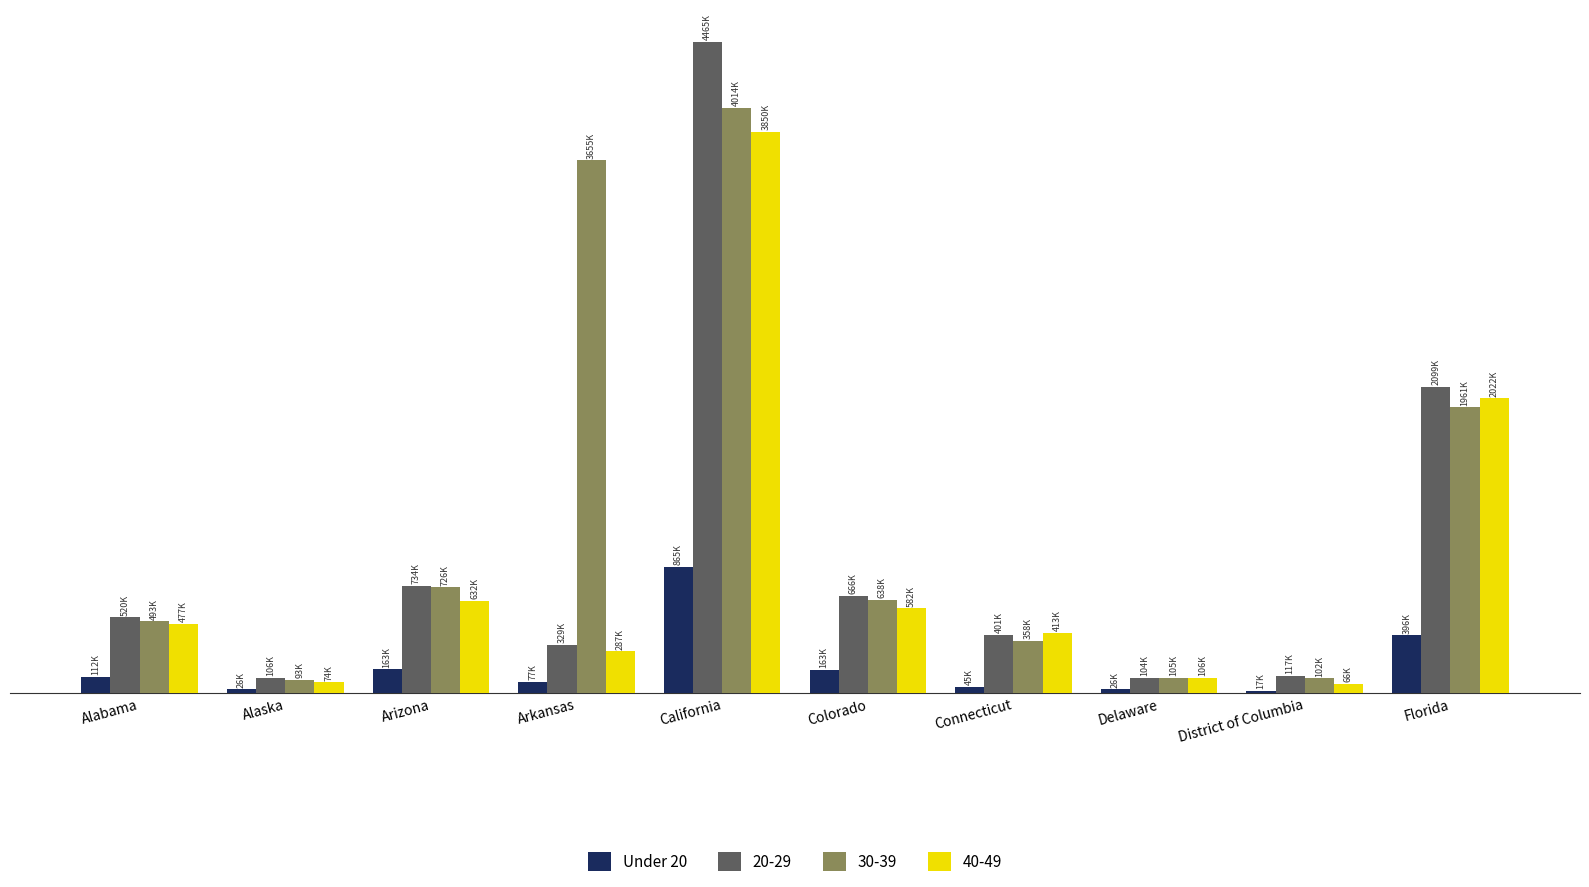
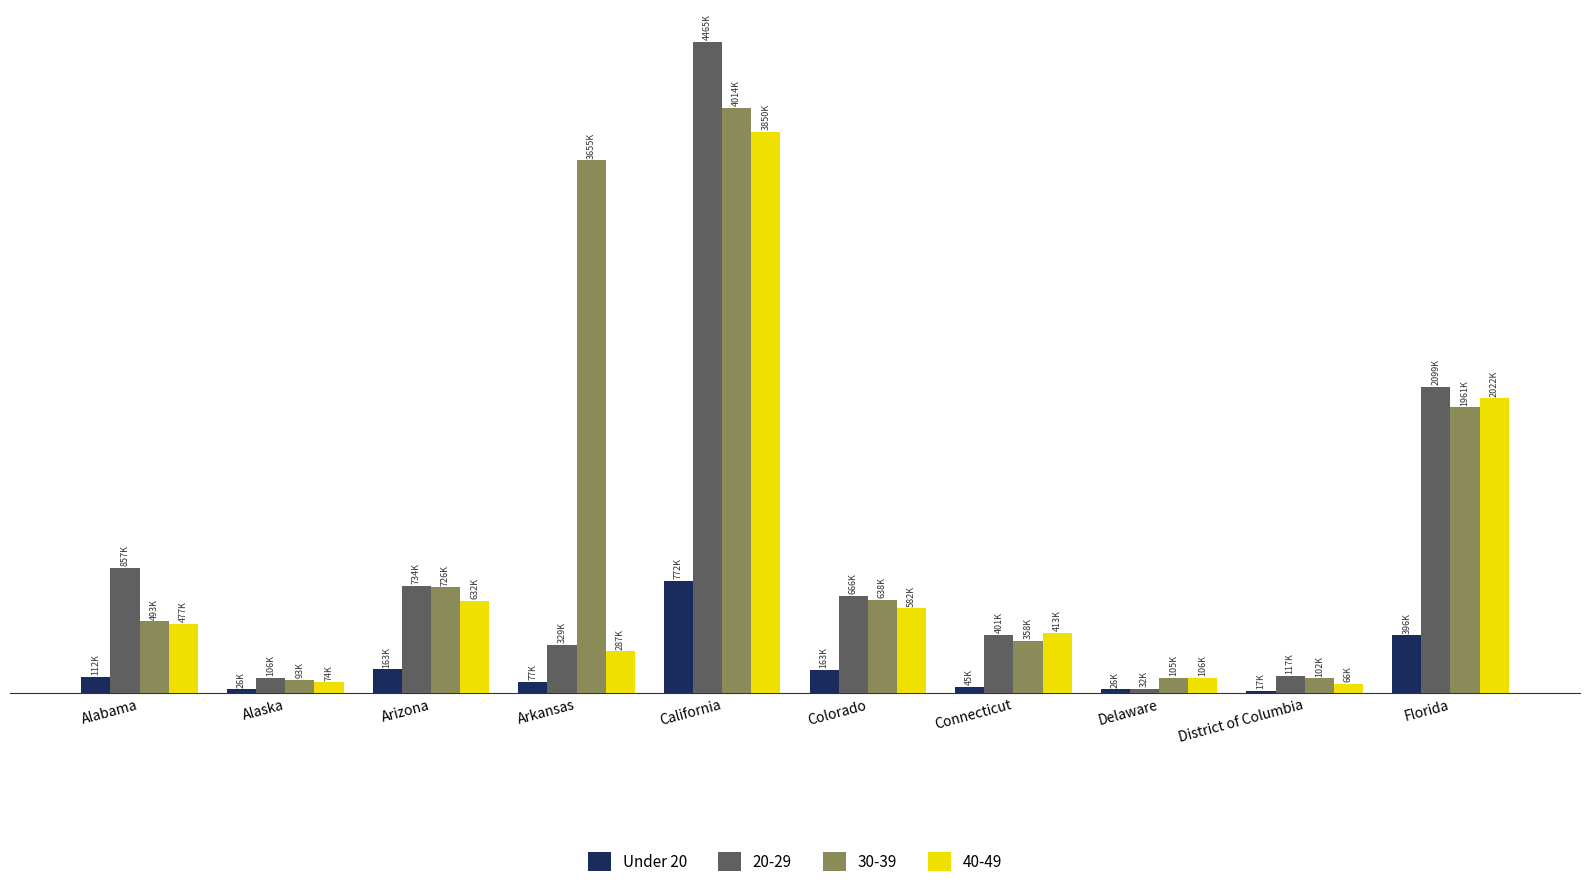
20-29, Alabama: 520K -> 857K
Under 20, California: 865K -> 772K
20-29, Delaware: 104K -> 32K
